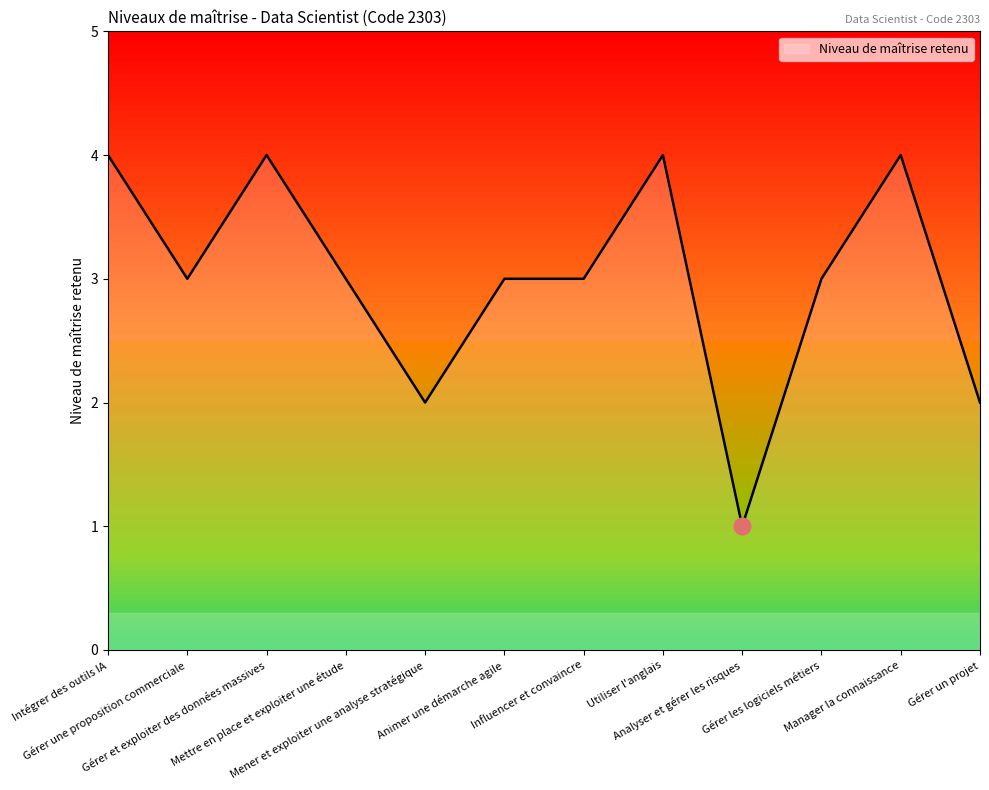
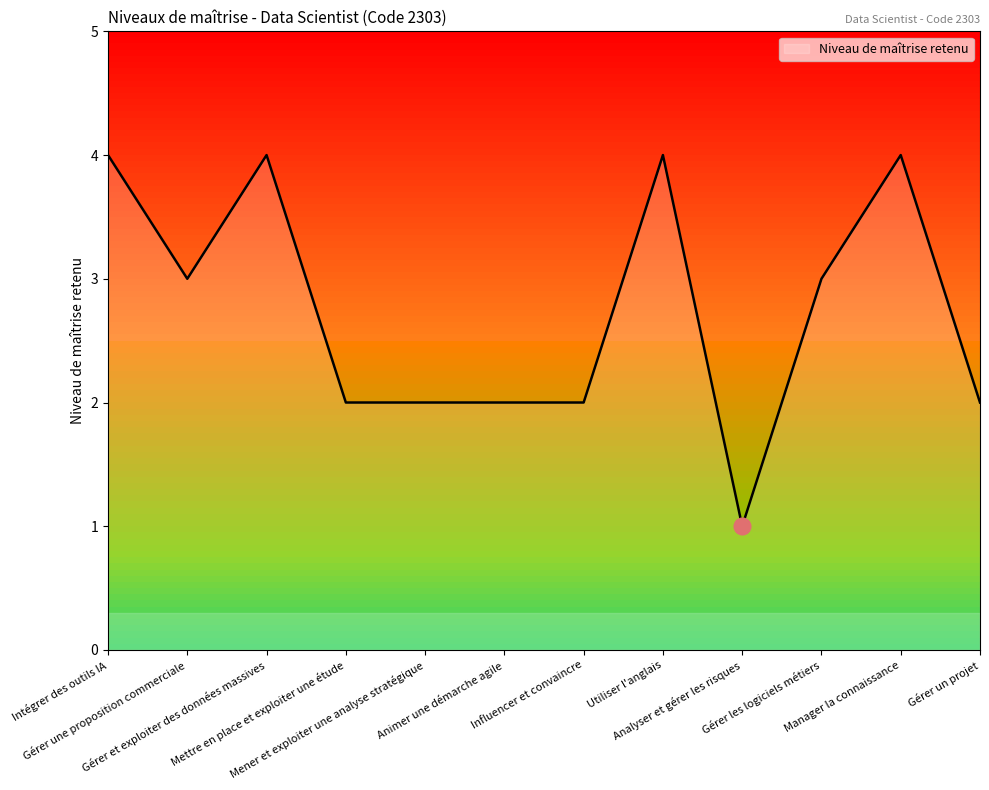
Niveau de maîtrise retenu, Mettre en place et exploiter une étude: 3 -> 2
Niveau de maîtrise retenu, Animer une démarche agile: 3 -> 2
Niveau de maîtrise retenu, Influencer et convaincre: 3 -> 2
